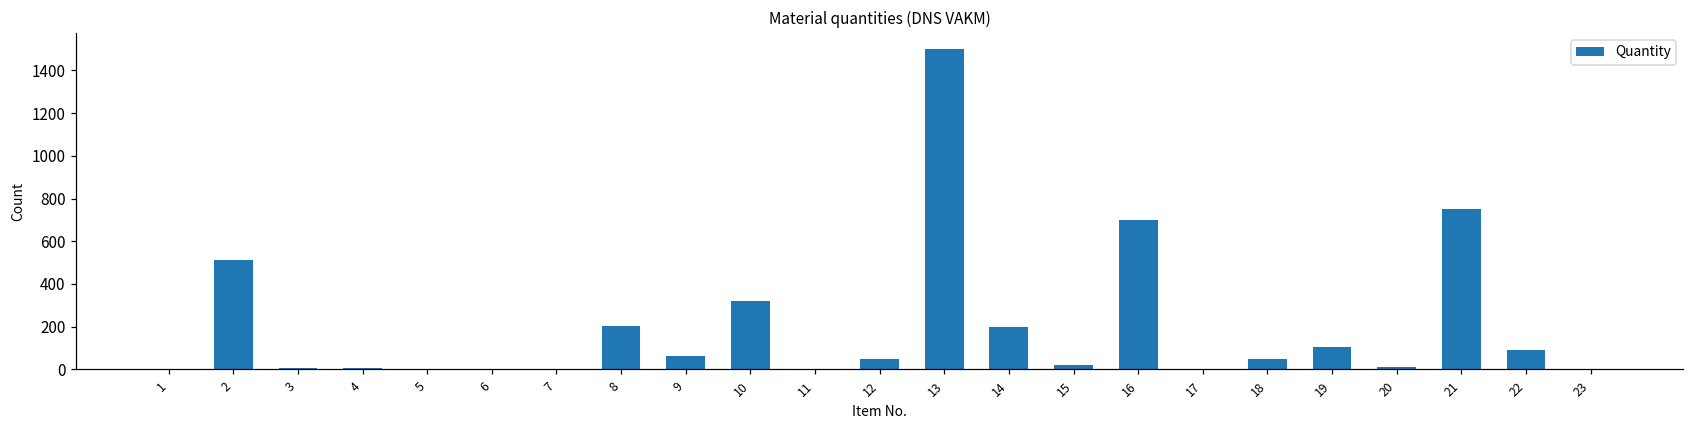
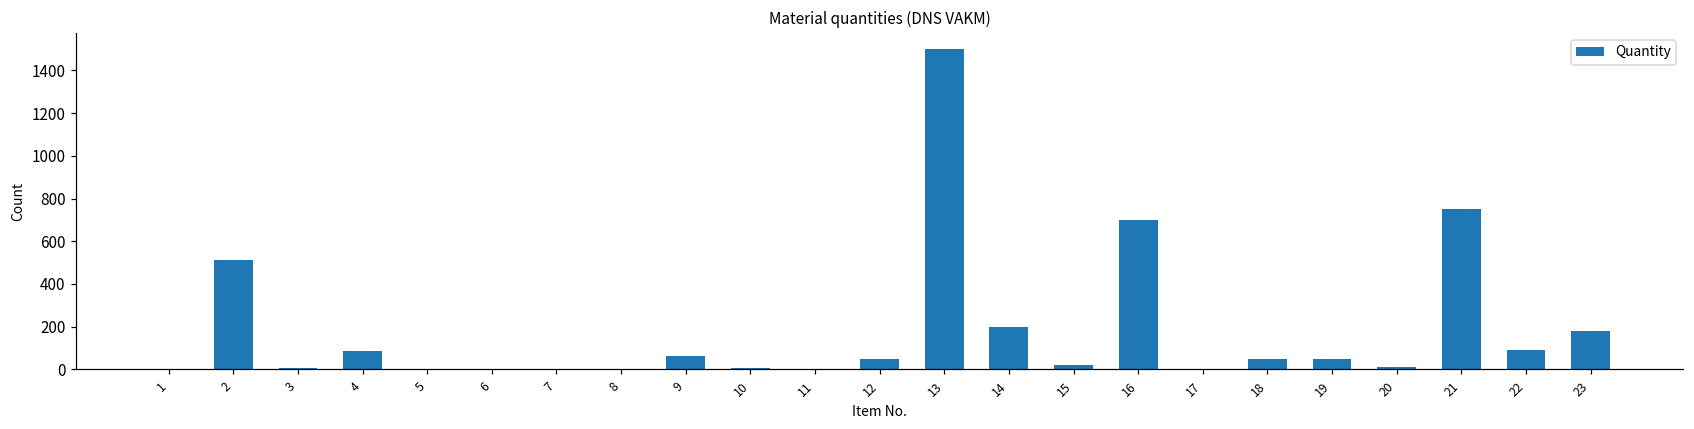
4: 10 -> 90
8: 210 -> 0
10: 320 -> 10
19: 110 -> 50
23: 0 -> 180
